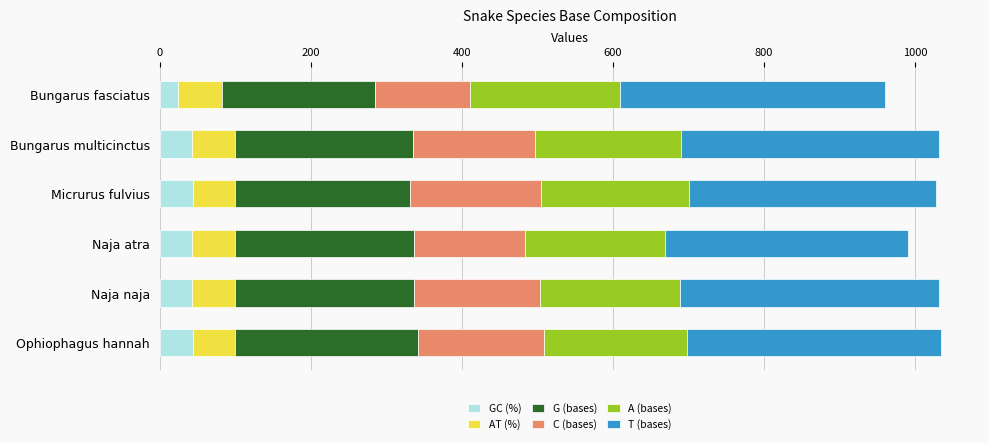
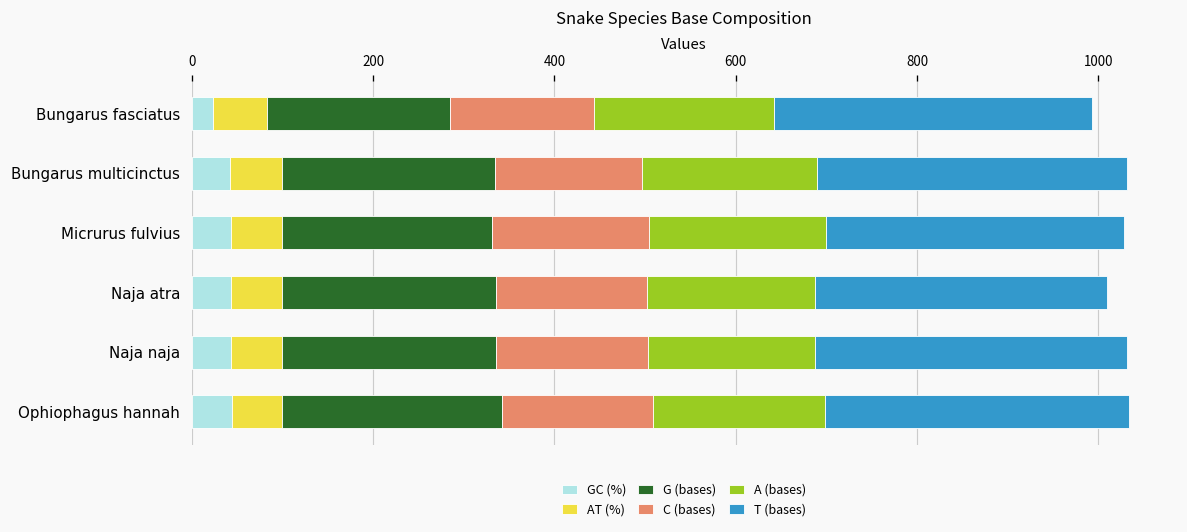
C (bases), Bungarus fasciatus: 130 -> 160
C (bases), Naja atra: 150 -> 170
